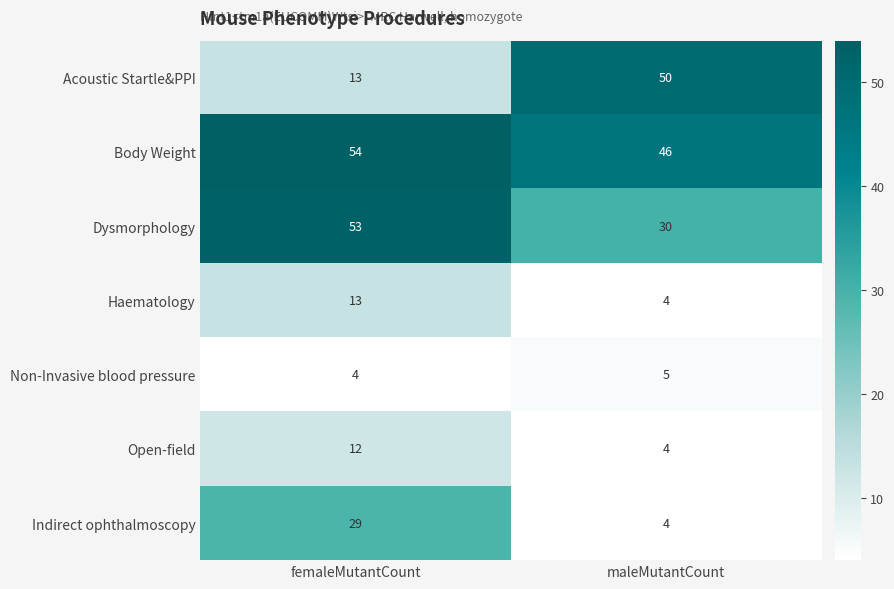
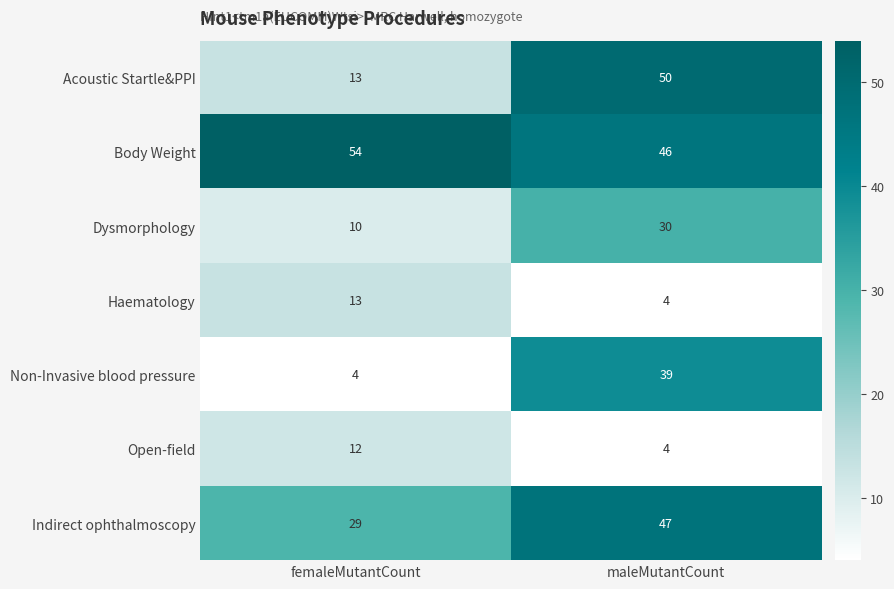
Dysmorphology, femaleMutantCount: 53 -> 10
Non-Invasive blood pressure, maleMutantCount: 5 -> 39
Indirect ophthalmoscopy, maleMutantCount: 4 -> 47
